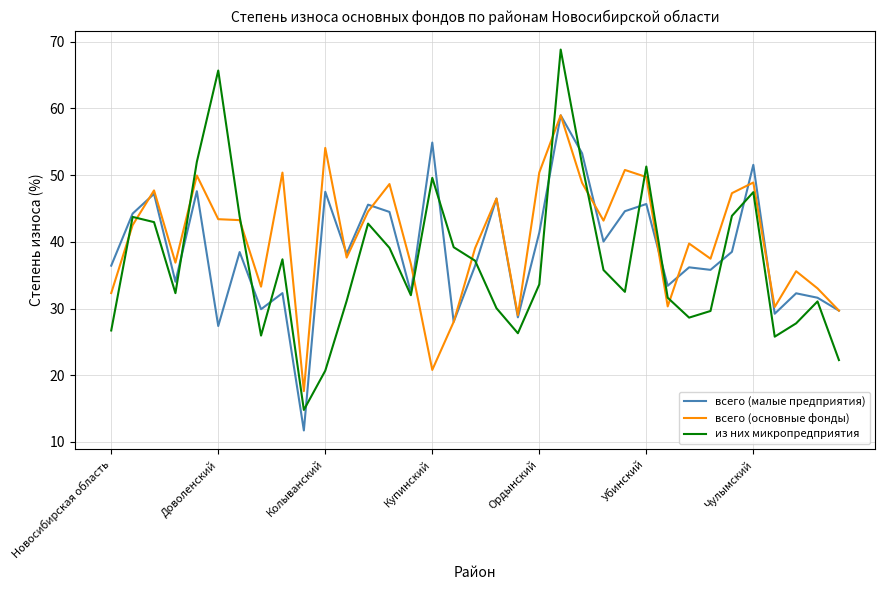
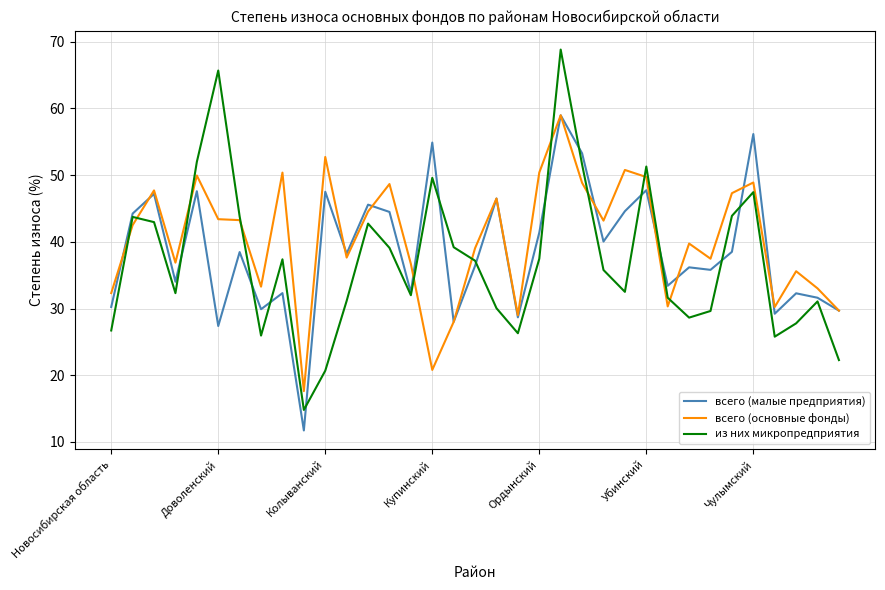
всего (малые предприятия), Новосибирская область: 36 -> 30
всего (основные фонды), Колыванский: 54 -> 53
из них микропредприятия, Ордынский: 34 -> 37
всего (малые предприятия), Убинский: 46 -> 48
всего (малые предприятия), Чулымский: 52 -> 56
